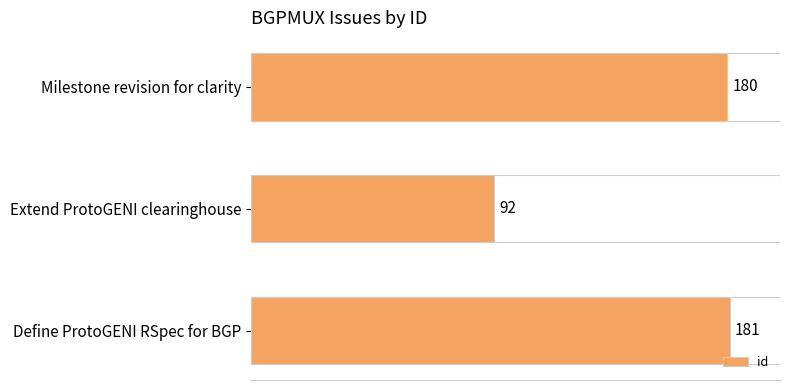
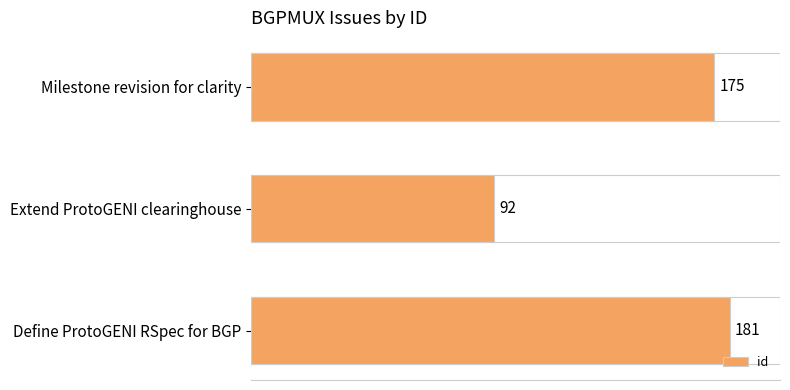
Milestone revision for clarity: 180 -> 175
